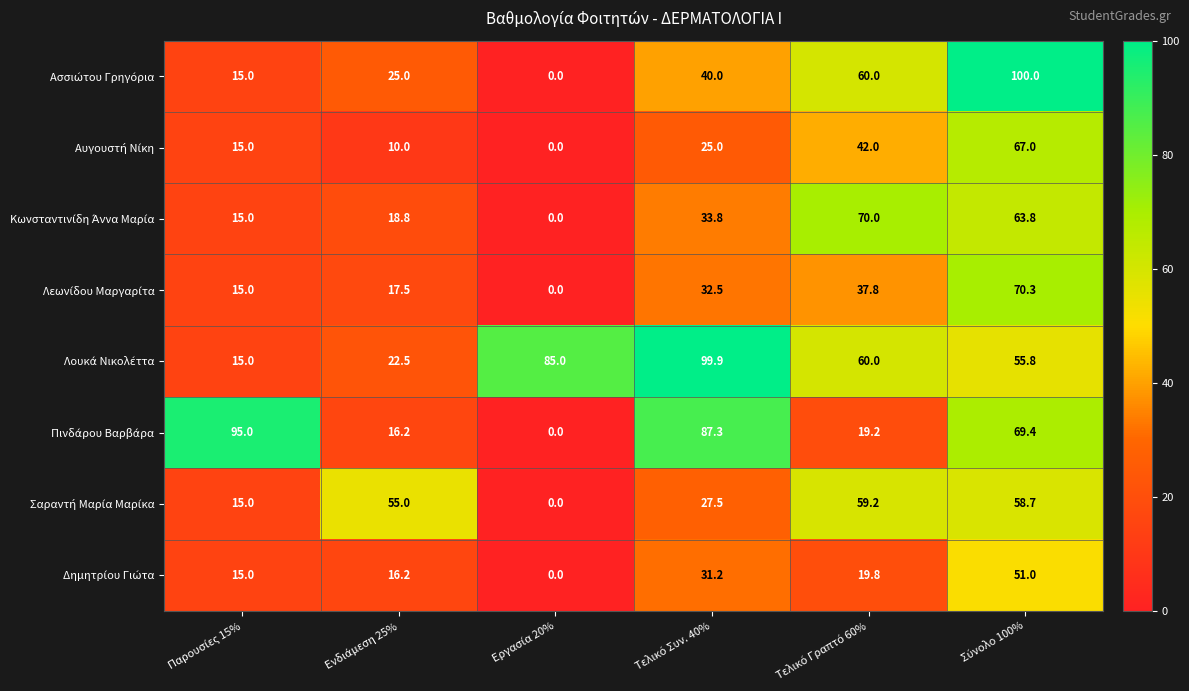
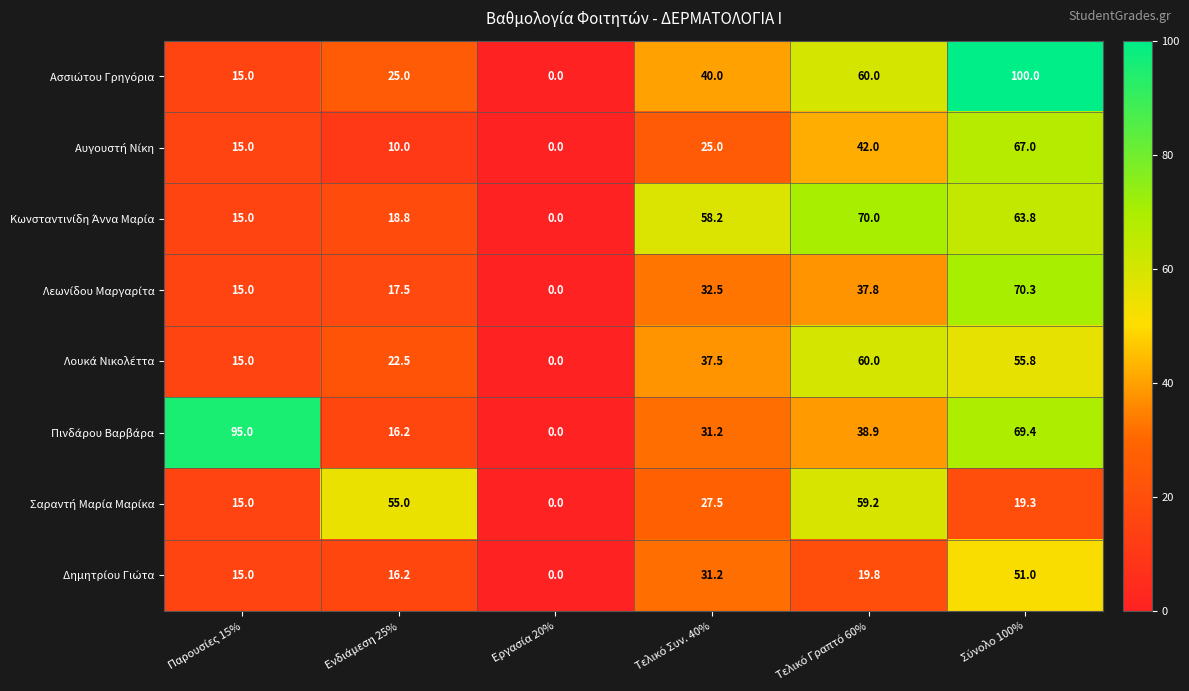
Κωνσταντινίδη Άννα Μαρία, Τελικό Συν. 40%: 33.8 -> 58.2
Λουκά Νικολέττα, Εργασία 20%: 85.0 -> 0.0
Λουκά Νικολέττα, Τελικό Συν. 40%: 99.9 -> 37.5
Πινδάρου Βαρβάρα, Τελικό Συν. 40%: 87.3 -> 31.2
Πινδάρου Βαρβάρα, Τελικό Γραπτό 60%: 19.2 -> 38.9
Σαραντή Μαρία Μαρίκα, Σύνολο 100%: 58.7 -> 19.3
